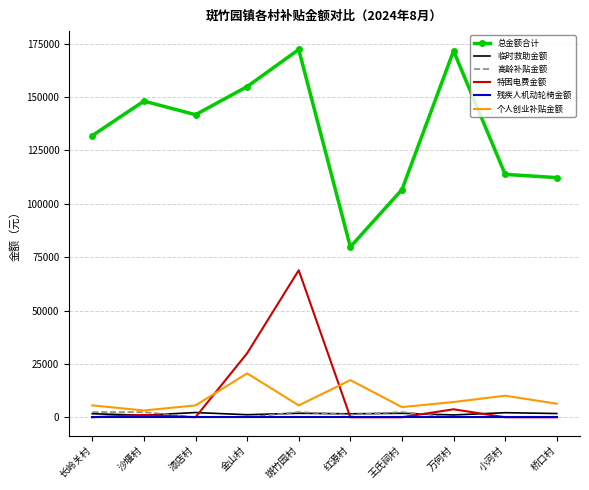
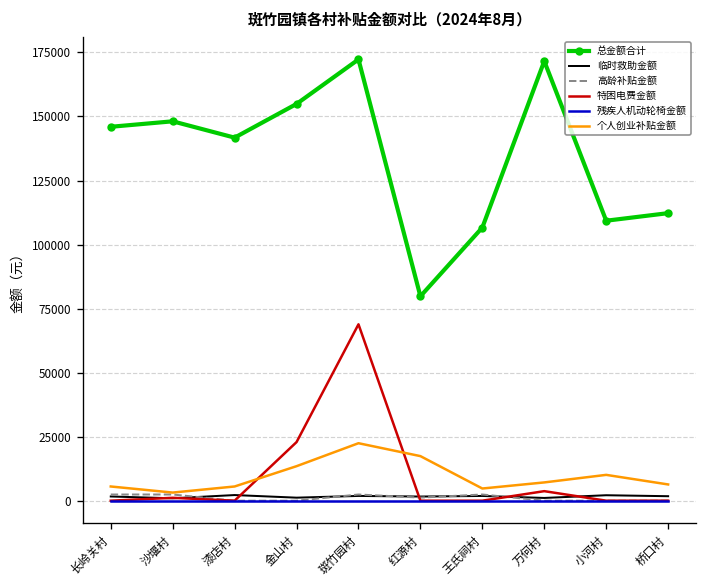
总金额合计, 长岭关村: 132000 -> 146000
特困电费金额, 金山村: 30000 -> 23000
个人创业补贴金额, 金山村: 21000 -> 13000
个人创业补贴金额, 斑竹园村: 6000 -> 22000
总金额合计, 小河村: 114000 -> 109000
